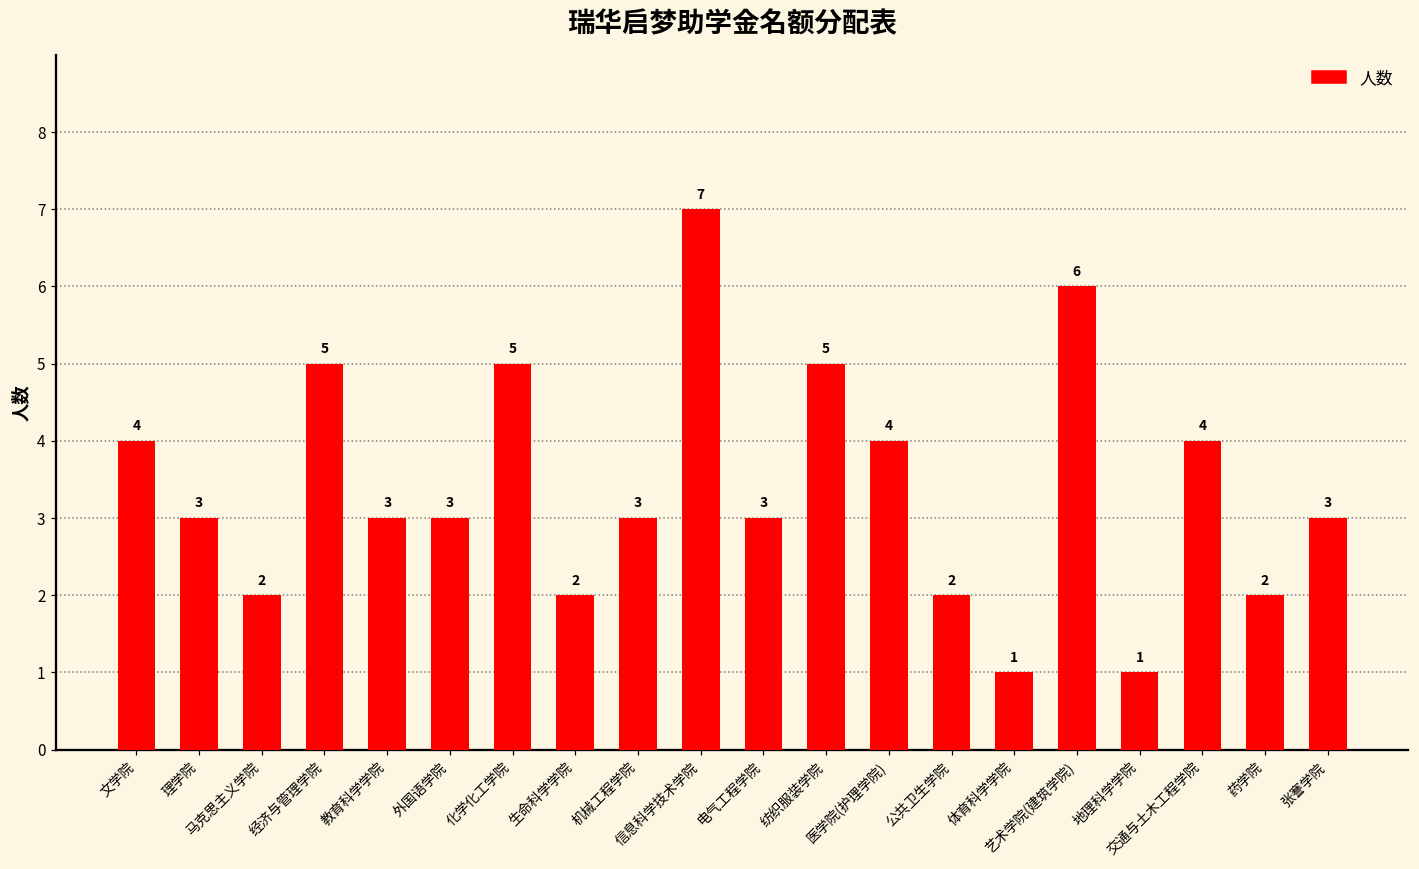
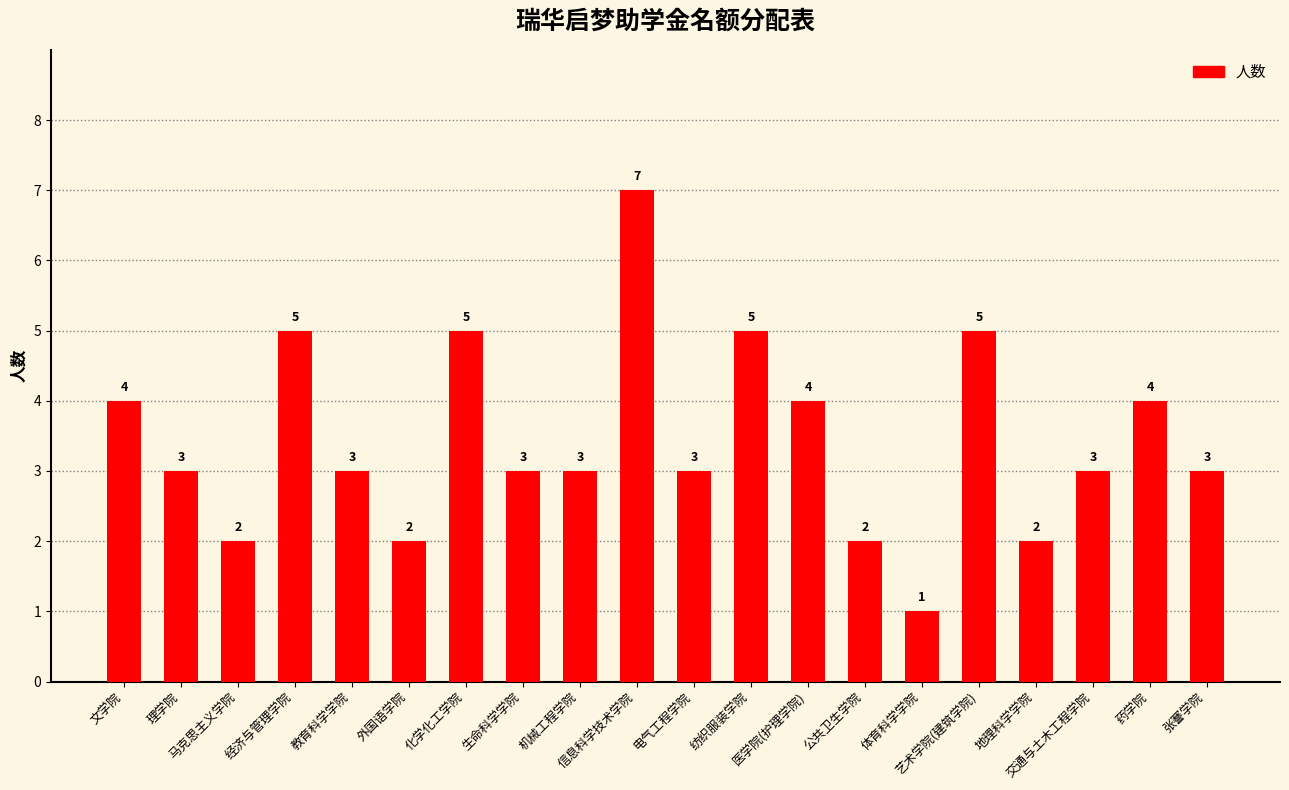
外国语学院: 3 -> 2
生命科学学院: 2 -> 3
艺术学院(建筑学院): 6 -> 5
地理科学学院: 1 -> 2
交通与土木工程学院: 4 -> 3
药学院: 2 -> 4
